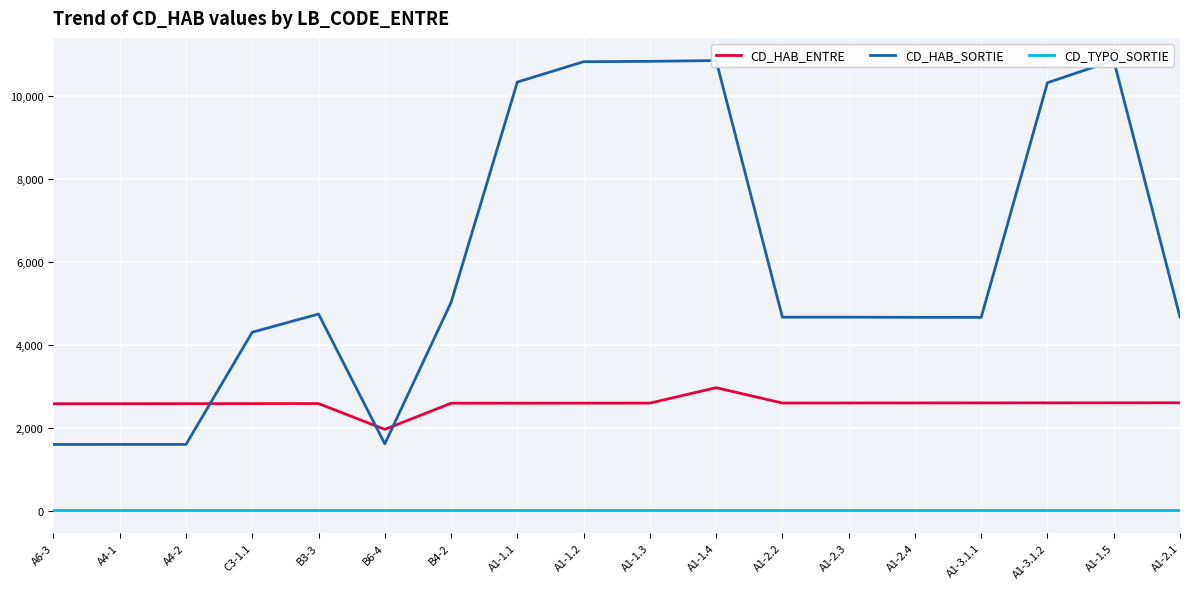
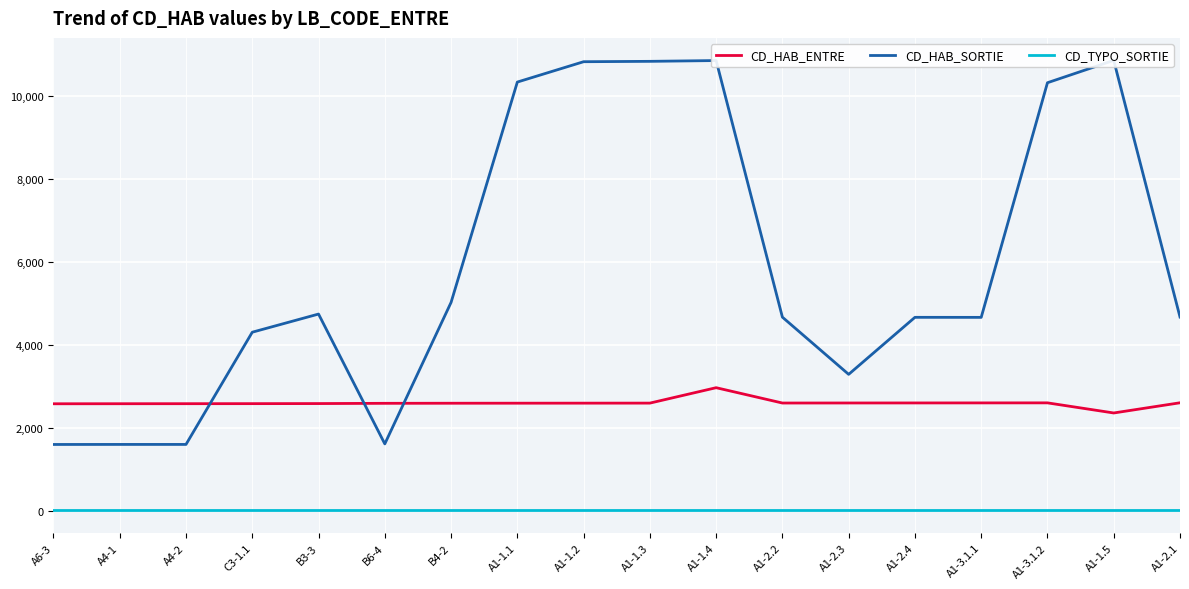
CD_HAB_ENTRE, B6-4: 2,000 -> 2,600
CD_HAB_SORTIE, A1-2.3: 4,700 -> 3,300
CD_HAB_ENTRE, A1-1.5: 2,600 -> 2,400
